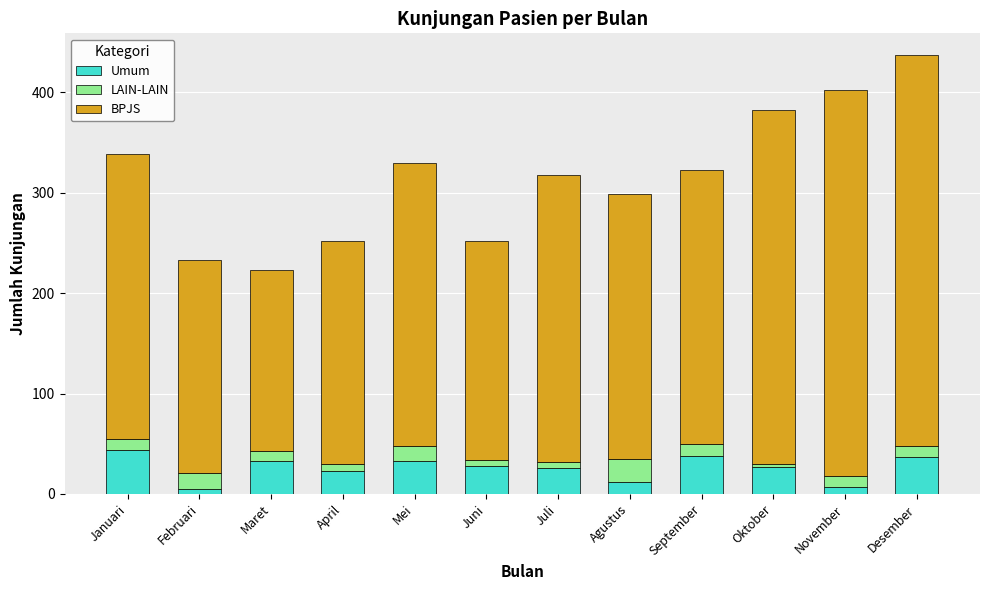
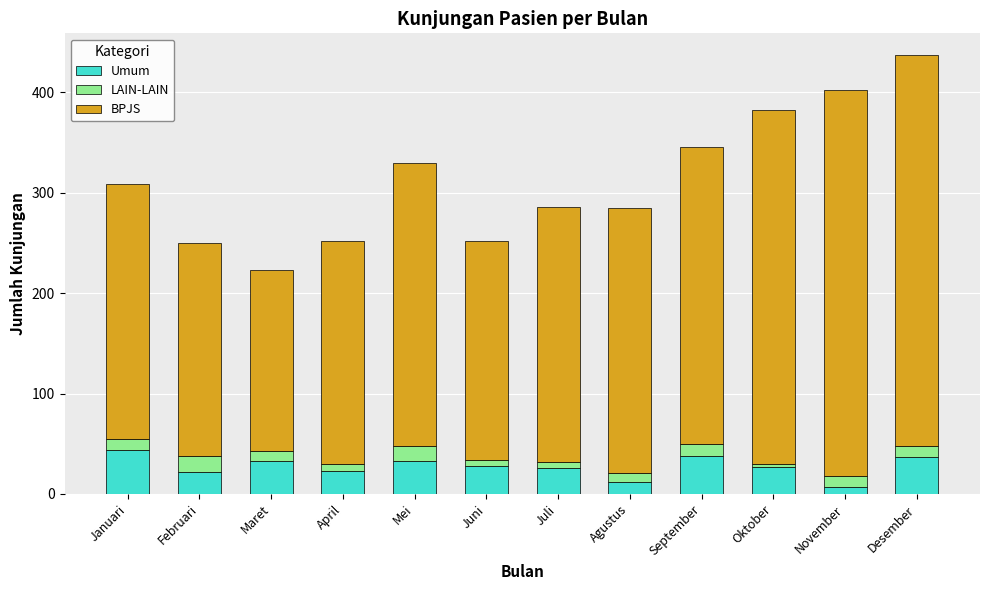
BPJS, Januari: 284 -> 254
Umum, Februari: 5 -> 22
BPJS, Juli: 286 -> 254
LAIN-LAIN, Agustus: 23 -> 9
BPJS, September: 273 -> 296
